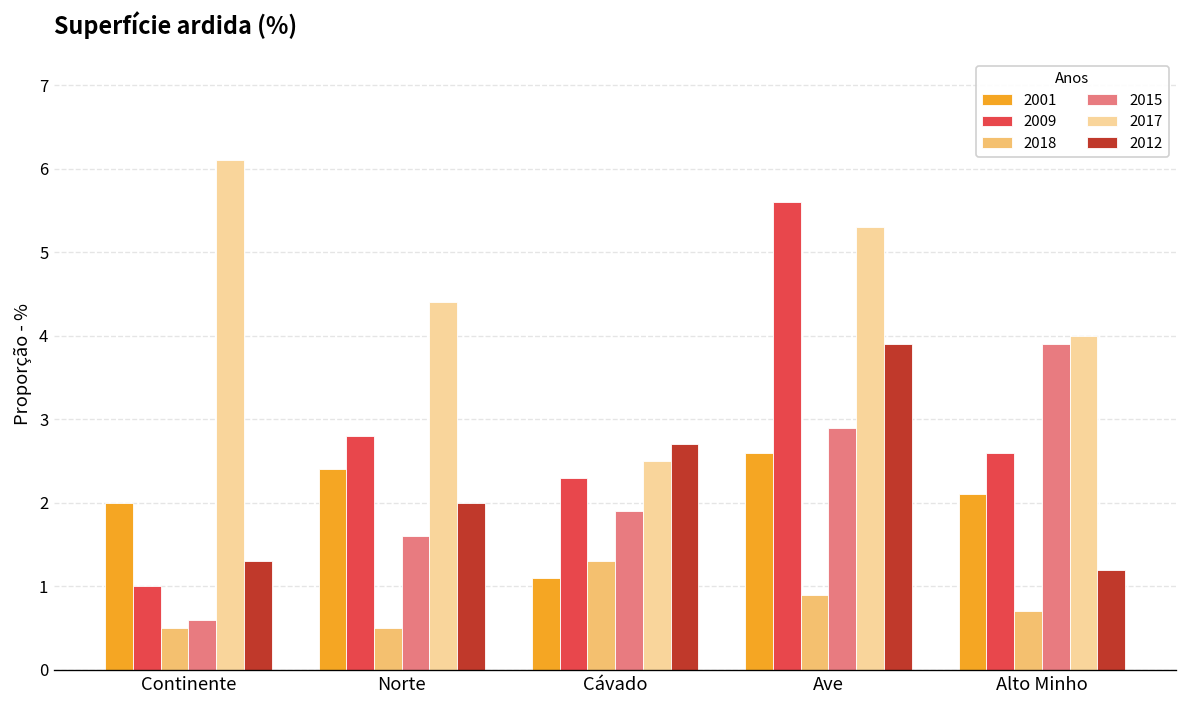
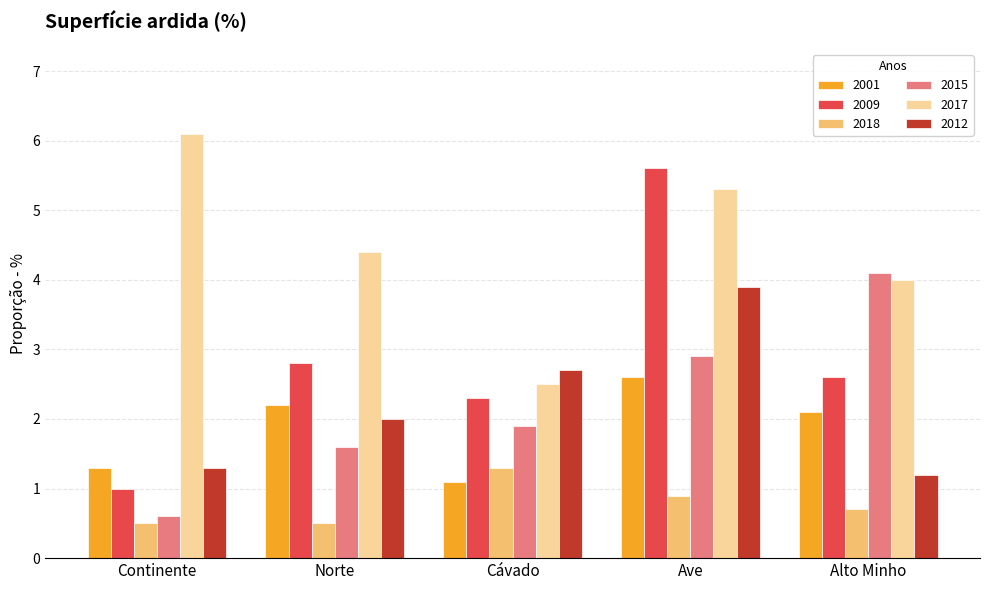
2001, Continente: 2.0 -> 1.3
2001, Norte: 2.4 -> 2.2
2015, Alto Minho: 3.9 -> 4.1
